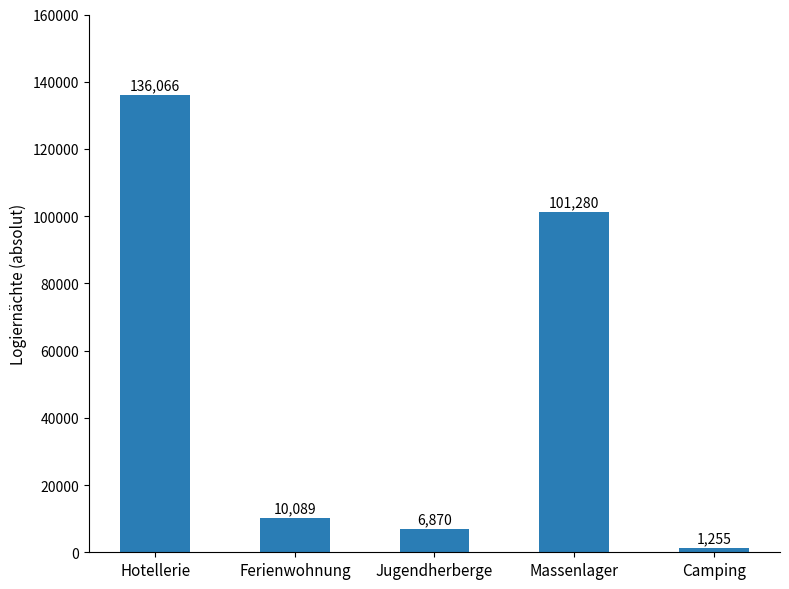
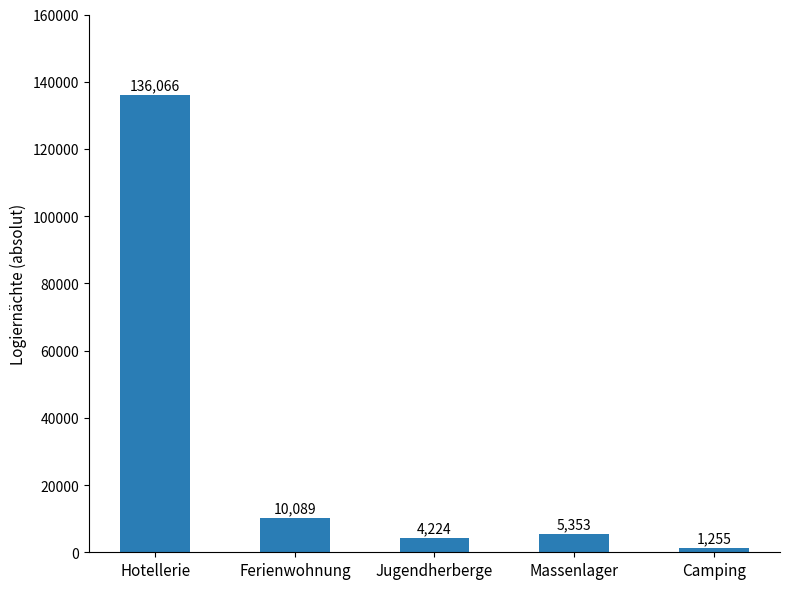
Jugendherberge: 6,870 -> 4,224
Massenlager: 101,280 -> 5,353
